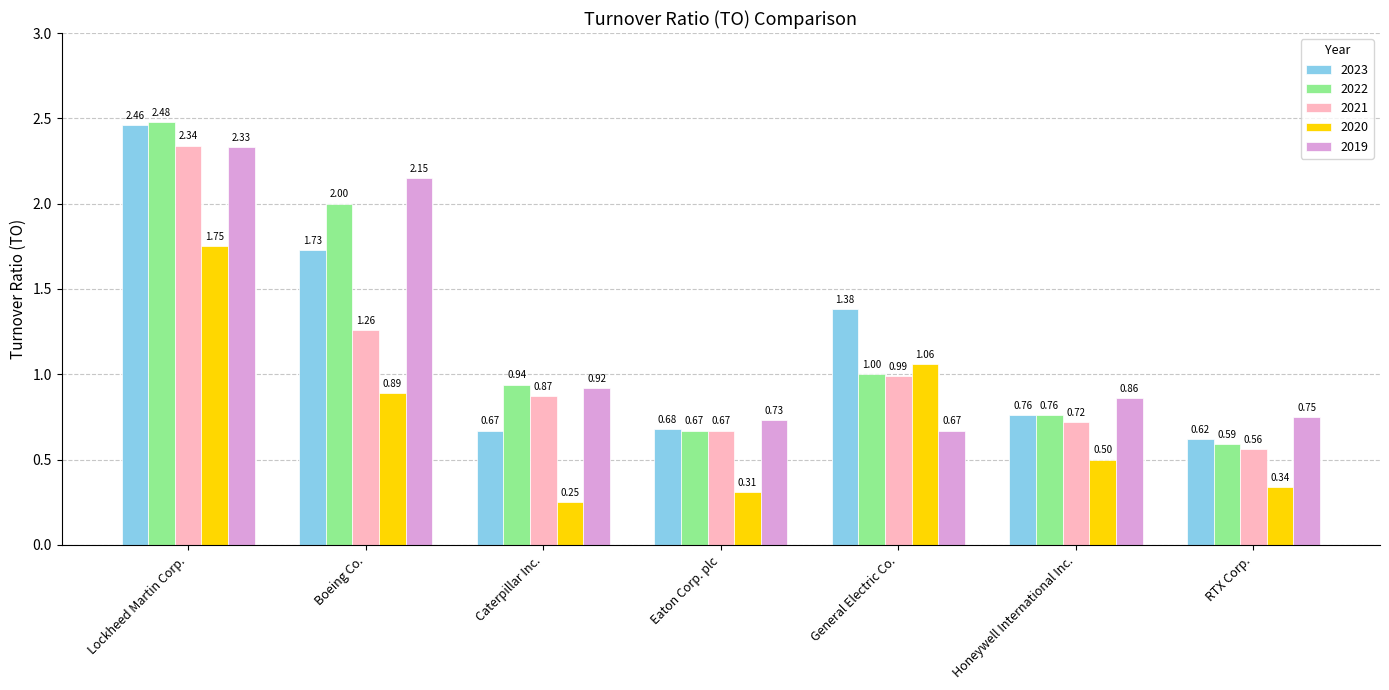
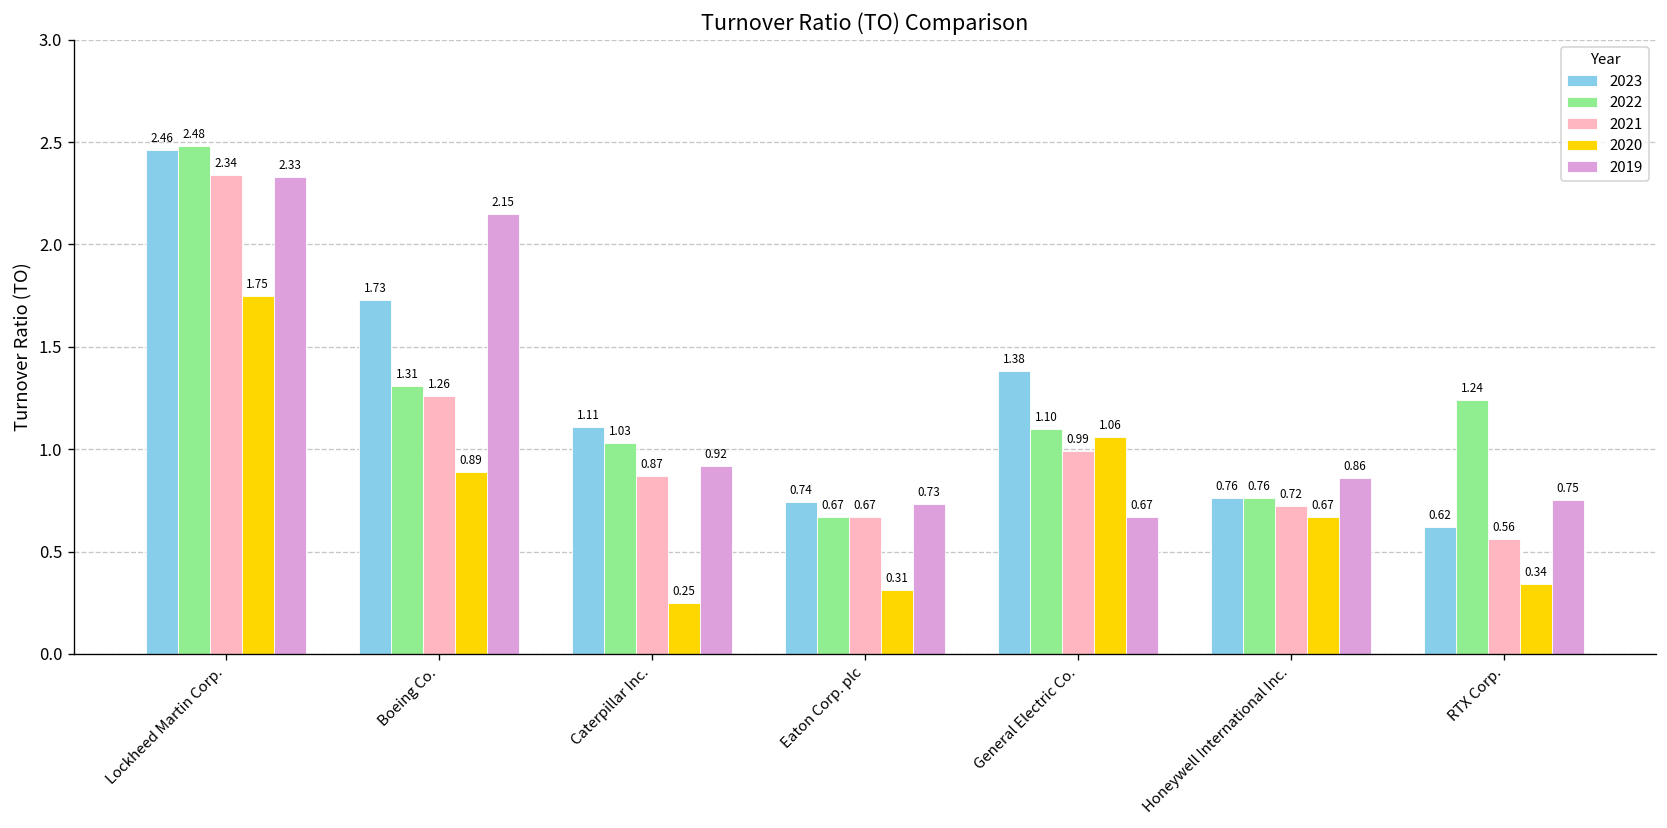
2022, Boeing Co.: 2.00 -> 1.31
2023, Caterpillar Inc.: 0.67 -> 1.11
2022, Caterpillar Inc.: 0.94 -> 1.03
2023, Eaton Corp. plc: 0.68 -> 0.74
2022, General Electric Co.: 1.00 -> 1.10
2020, Honeywell International Inc.: 0.50 -> 0.67
2022, RTX Corp.: 0.59 -> 1.24
